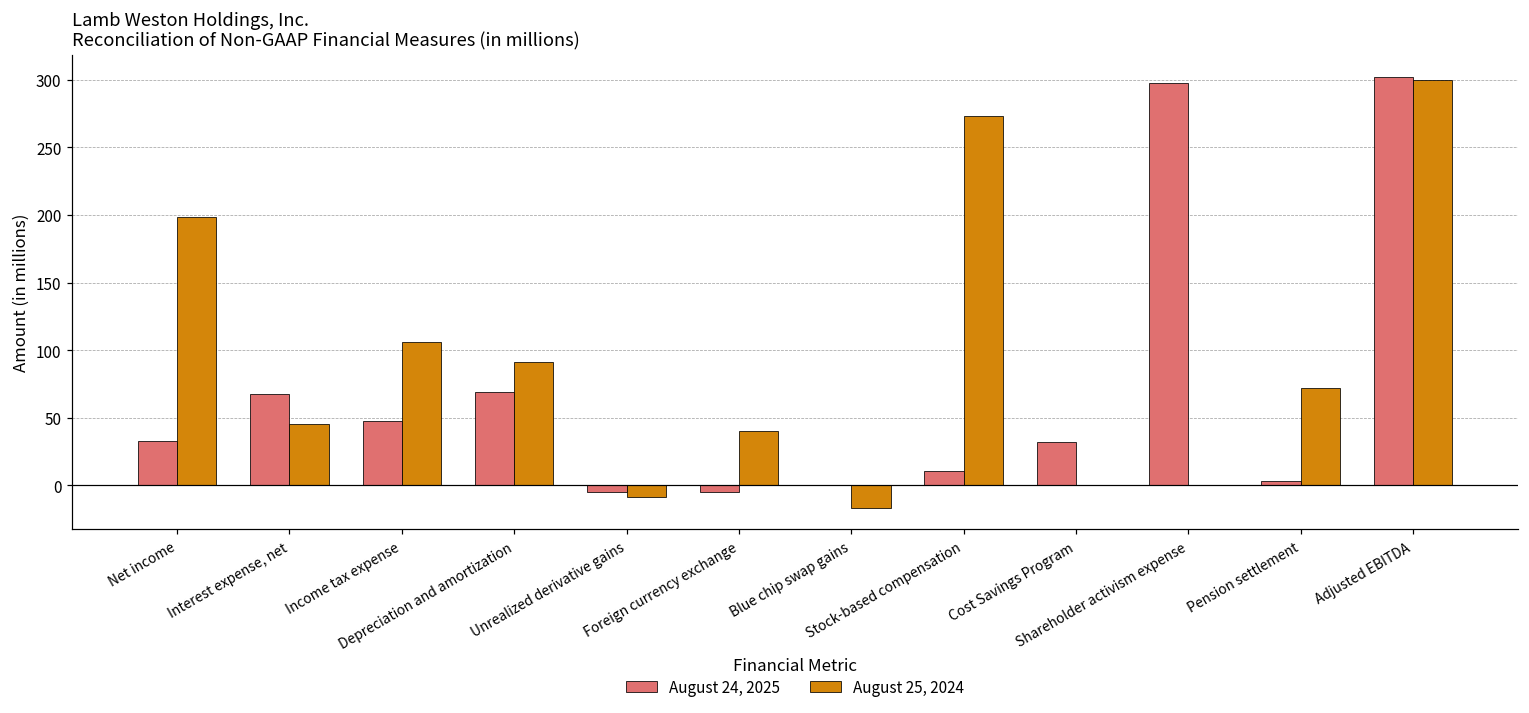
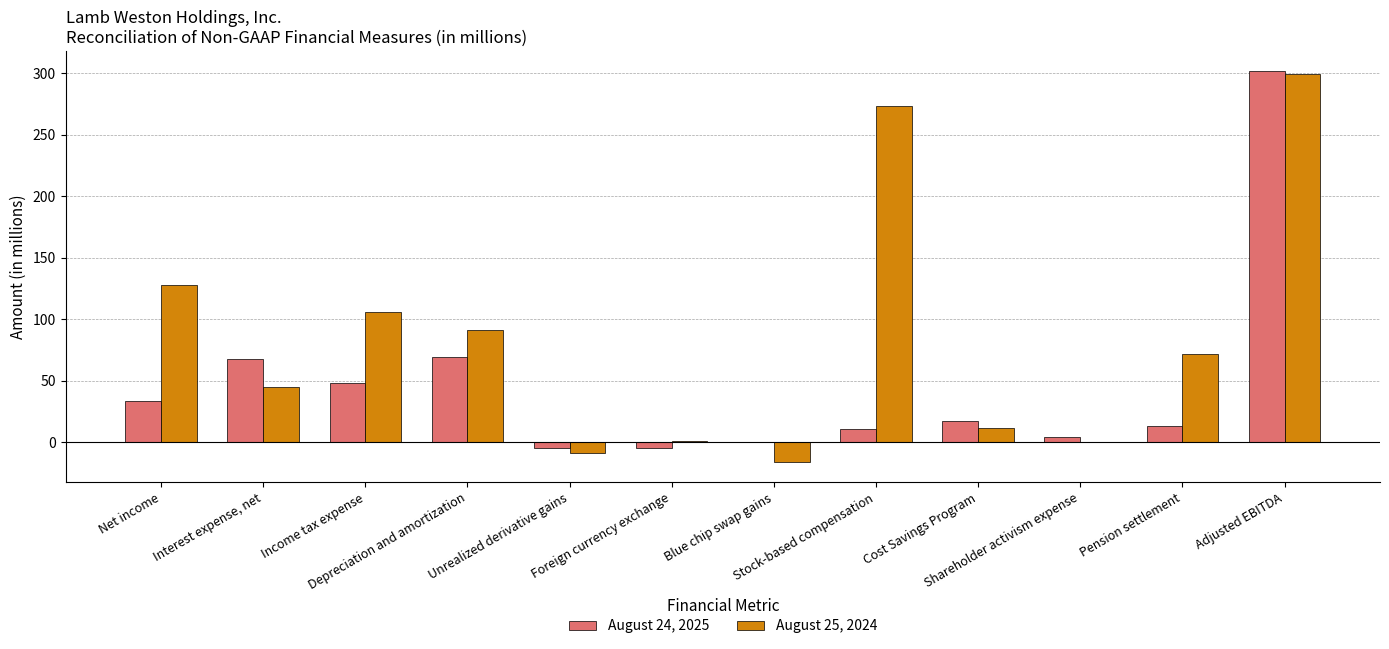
August 25, 2024, Net income: 199 -> 127
August 25, 2024, Foreign currency exchange: 40 -> 1
August 24, 2025, Cost Savings Program: 32 -> 17
August 25, 2024, Cost Savings Program: 0 -> 11
August 24, 2025, Shareholder activism expense: 297 -> 4
August 24, 2025, Pension settlement: 4 -> 13
